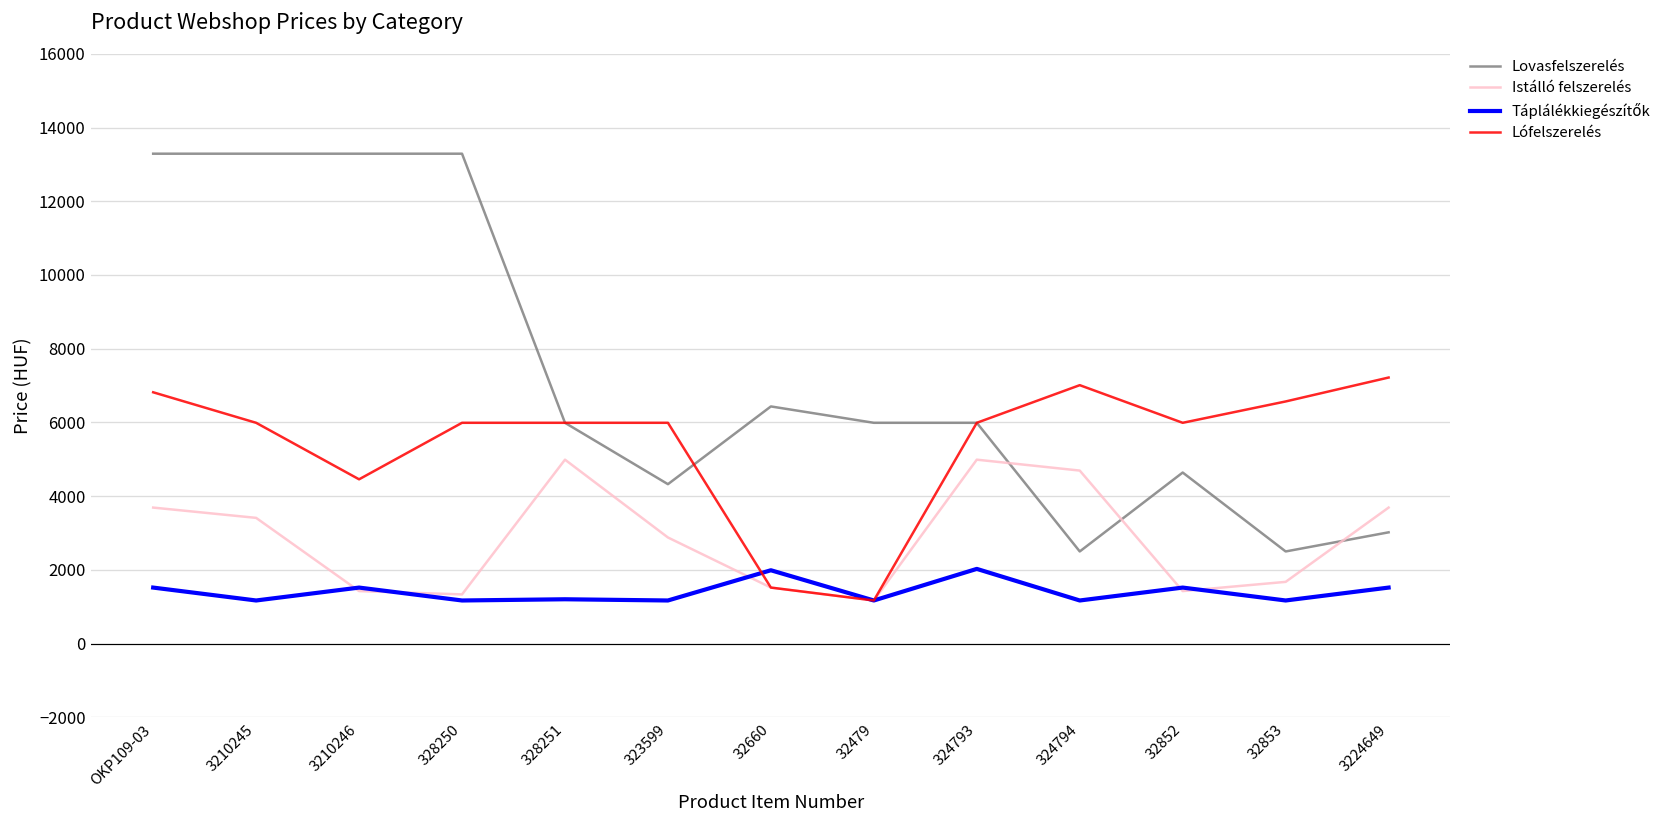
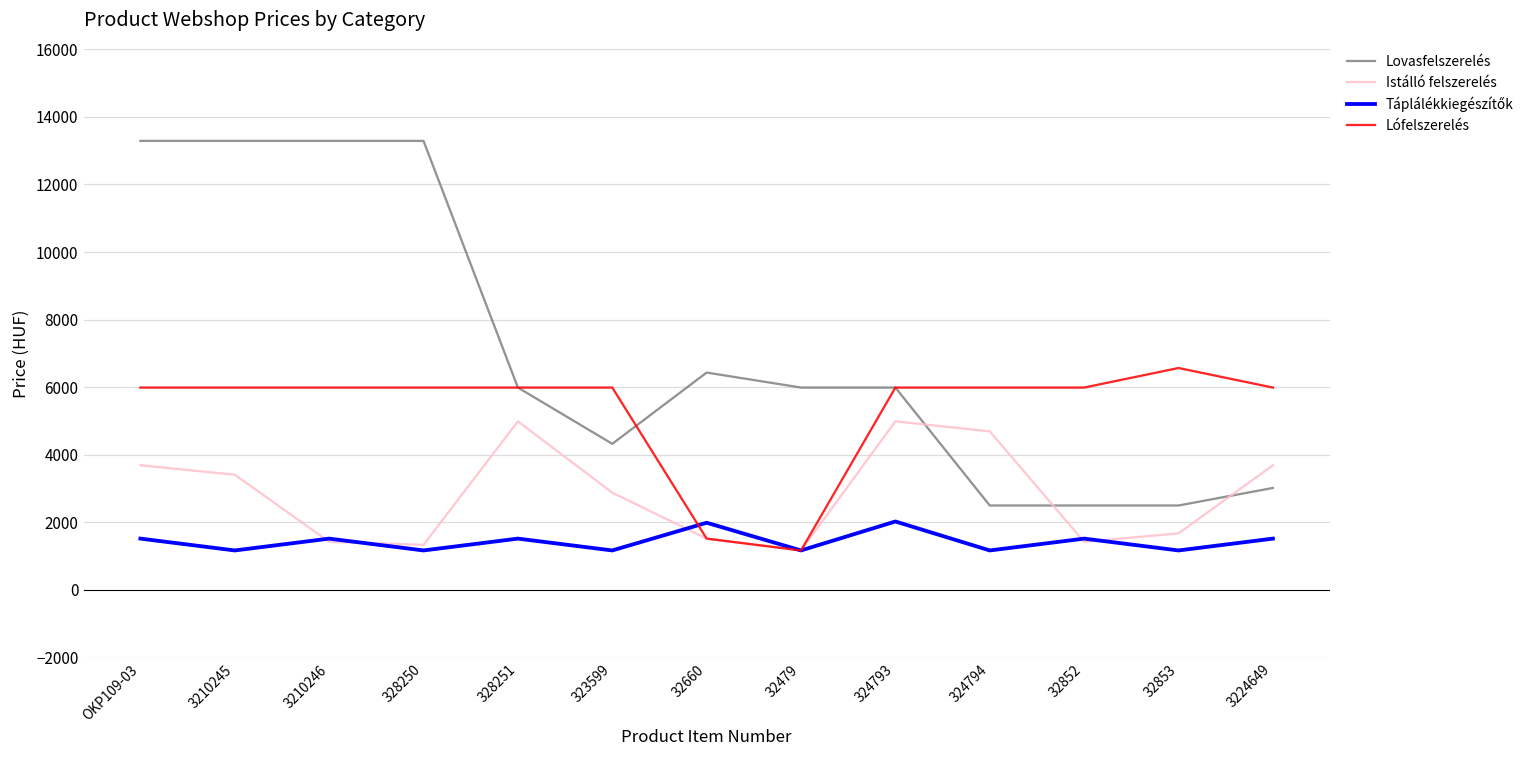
Lófelszerelés, OKP109-03: 6800 -> 6000
Lófelszerelés, 3210246: 4500 -> 6000
Táplálékkiegészítők, 328251: 1200 -> 1500
Lófelszerelés, 324794: 7000 -> 6000
Lovasfelszerelés, 32852: 4600 -> 2500
Lófelszerelés, 3224649: 7200 -> 6000
